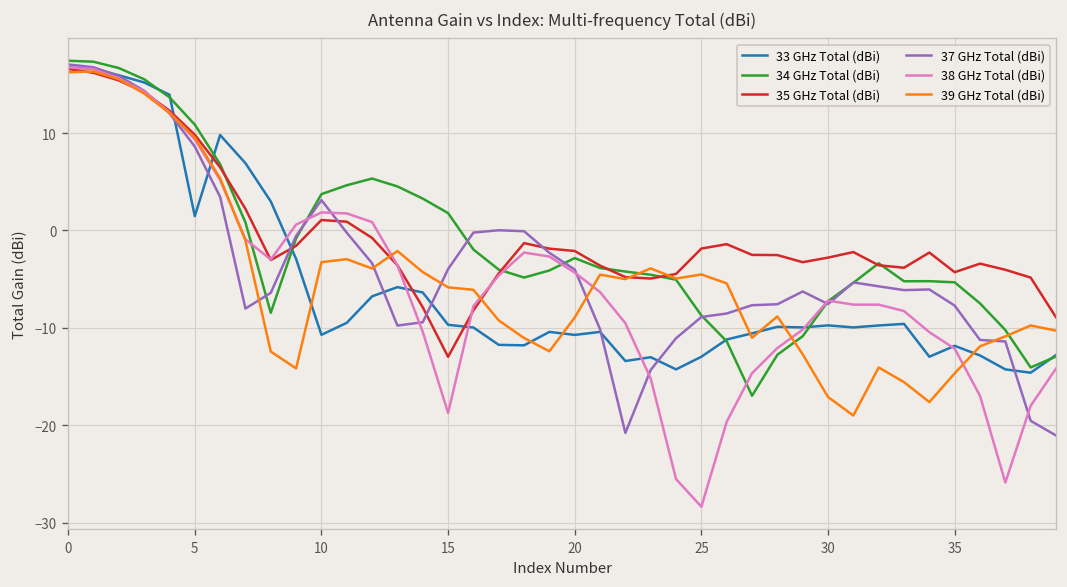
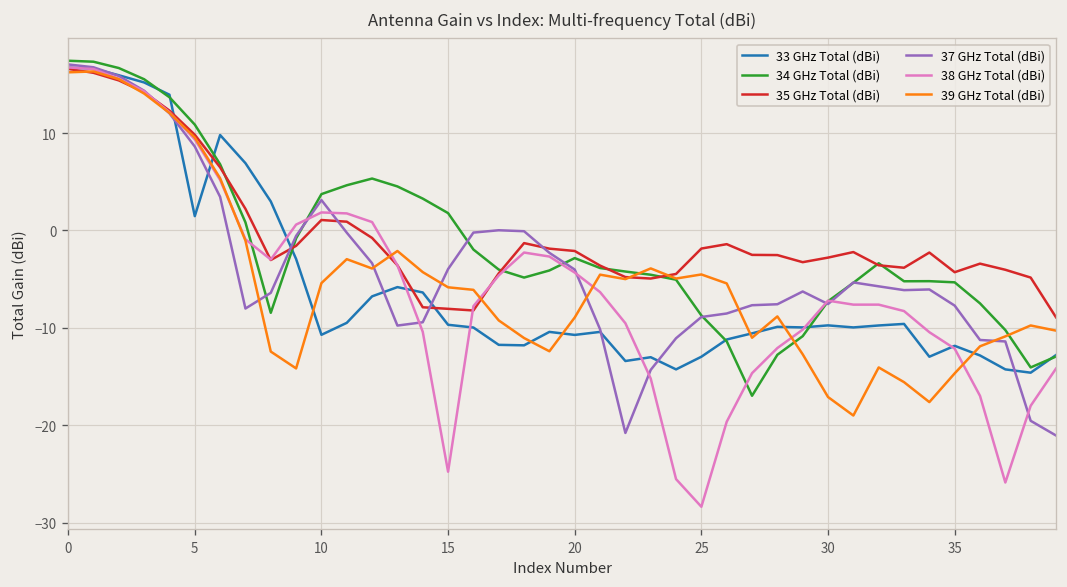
39 GHz Total (dBi), 10: -3 -> -5
35 GHz Total (dBi), 15: -13 -> -8
38 GHz Total (dBi), 15: -19 -> -25
